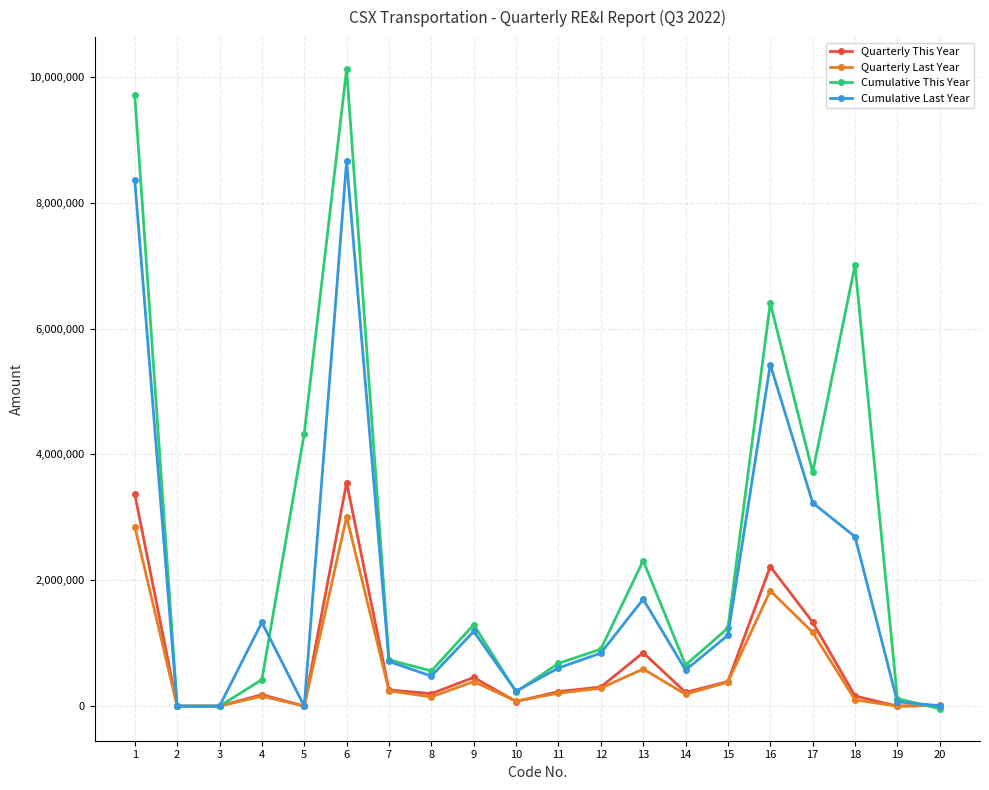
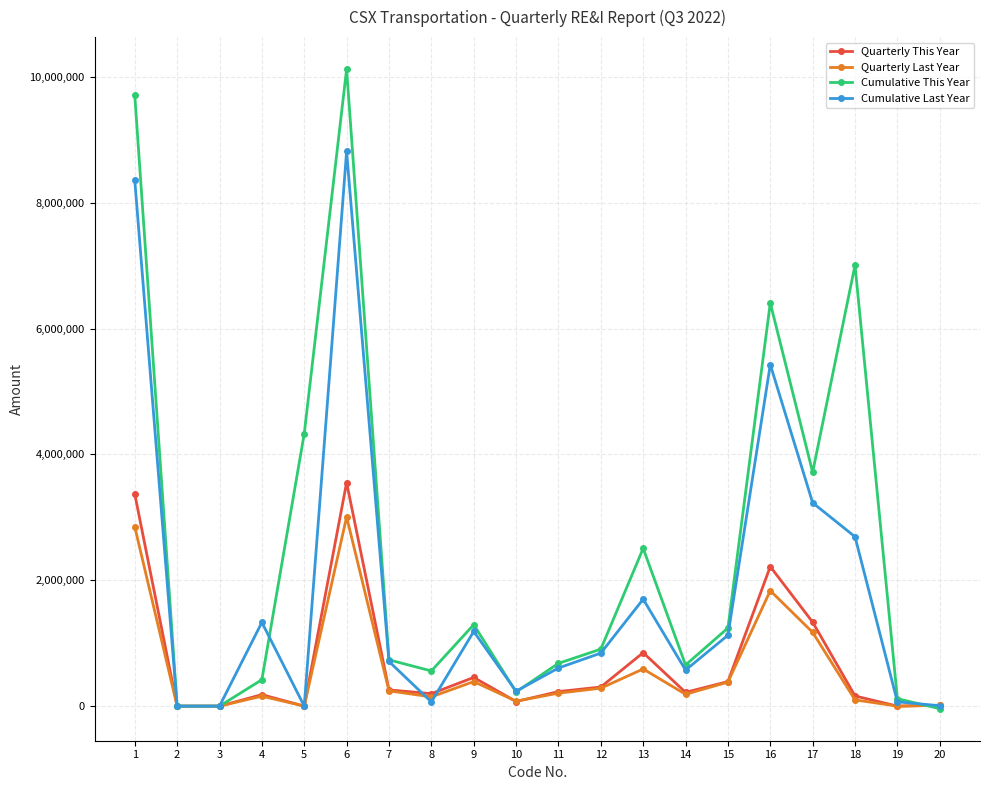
Cumulative Last Year, 6: 8,700,000 -> 8,800,000
Cumulative Last Year, 8: 500,000 -> 100,000
Cumulative This Year, 13: 2,300,000 -> 2,500,000
